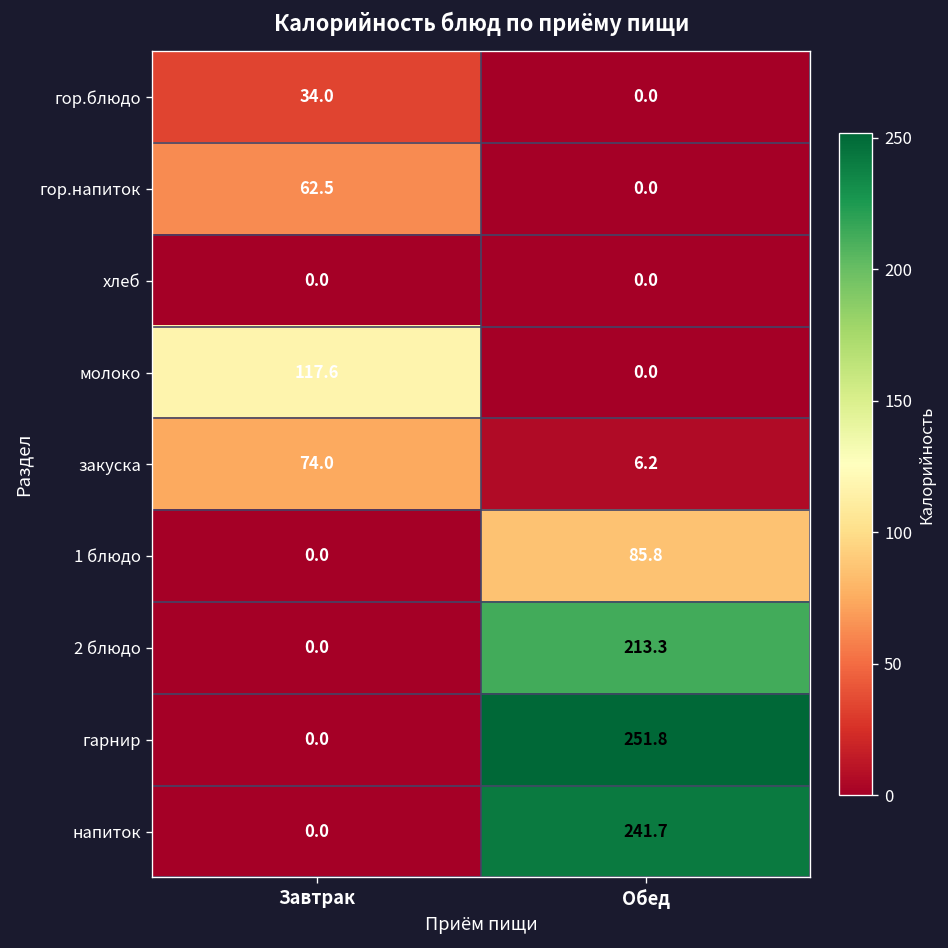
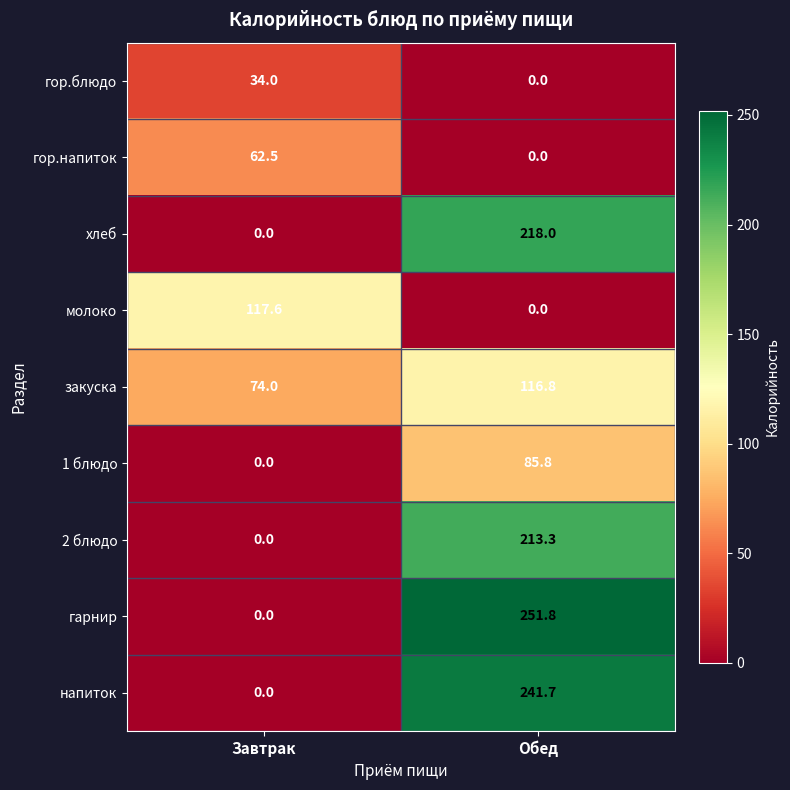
хлеб, Обед: 0.0 -> 218.0
закуска, Обед: 6.2 -> 116.8
